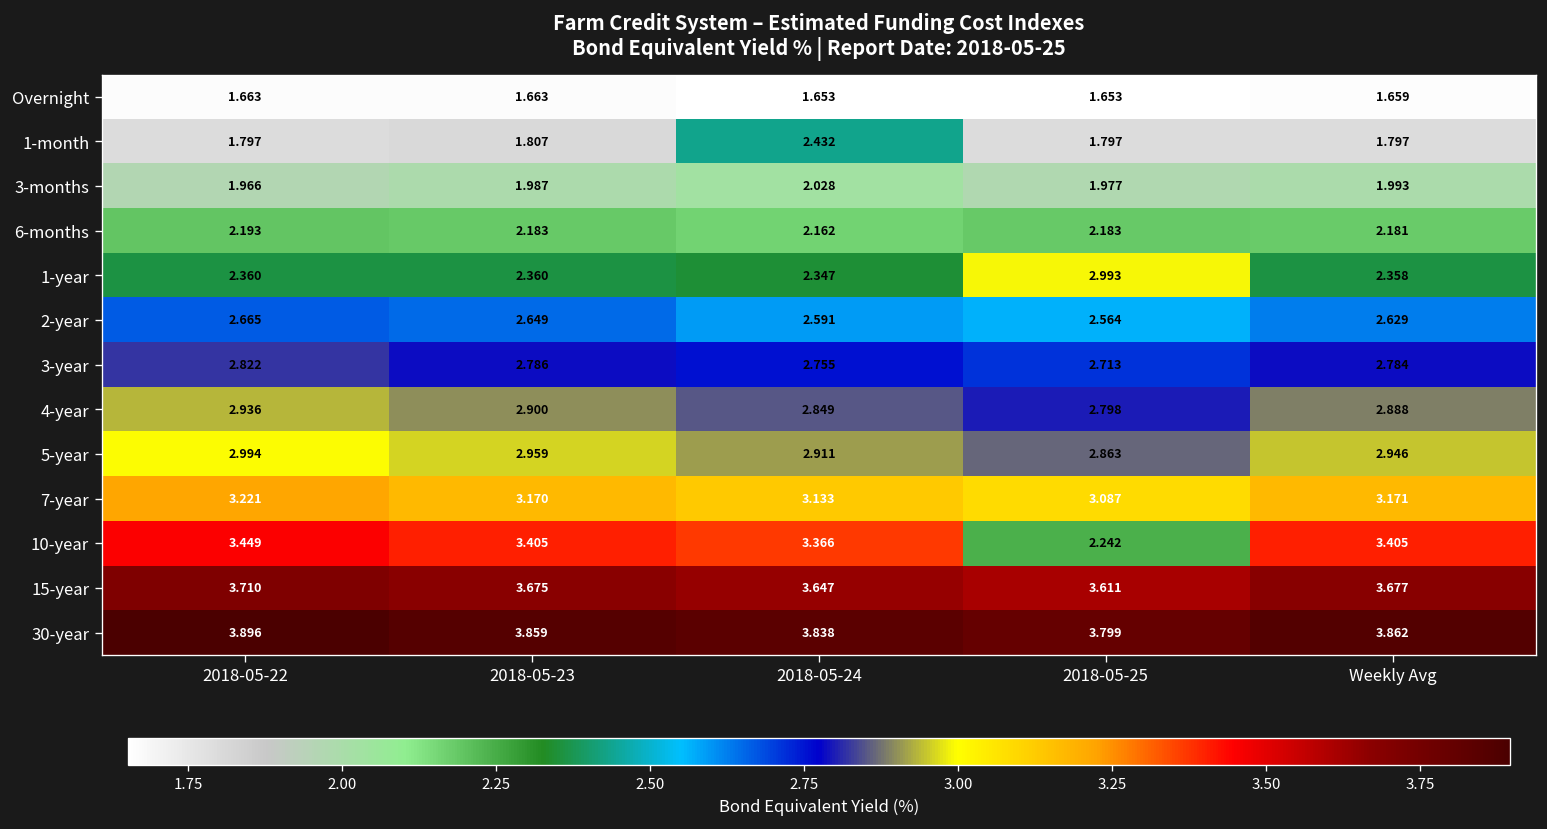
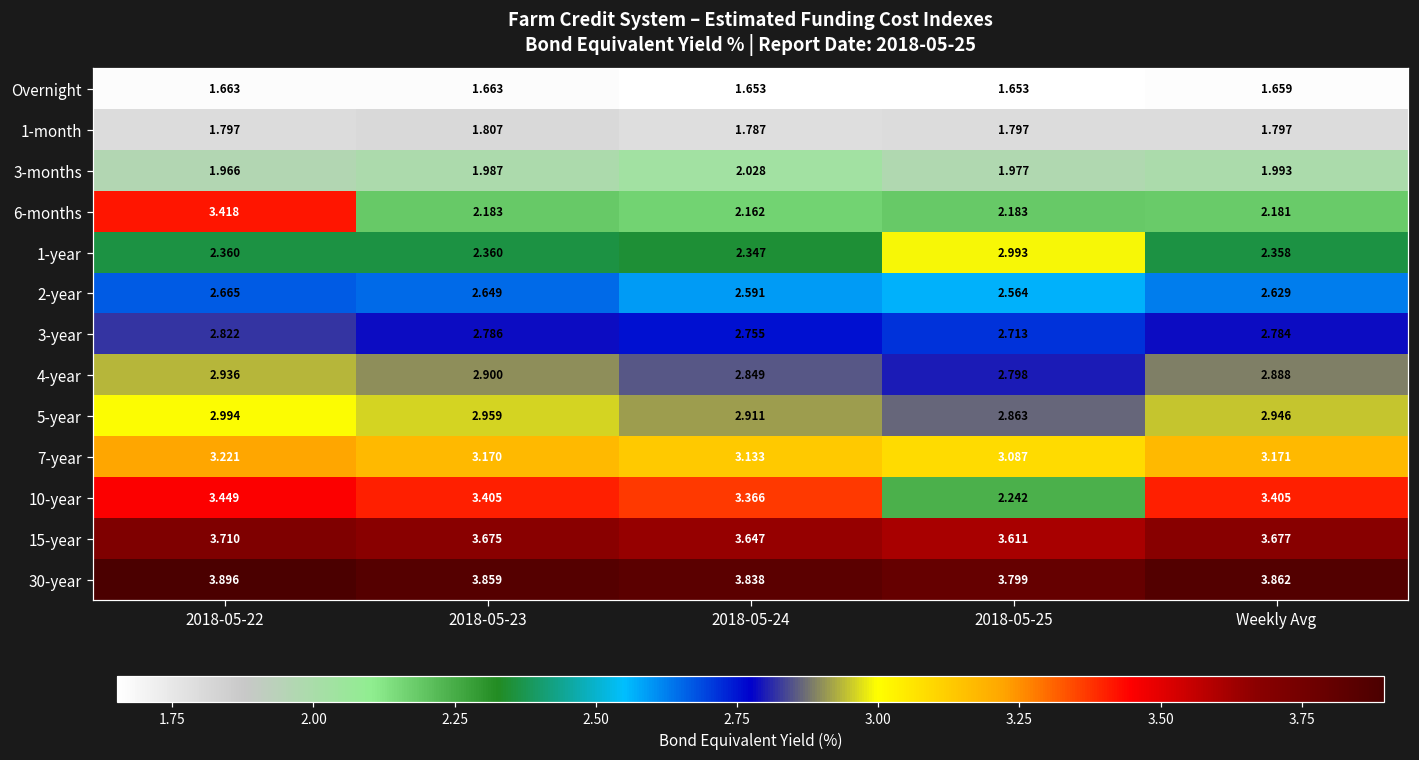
1-month, 2018-05-24: 2.432 -> 1.787
6-months, 2018-05-22: 2.193 -> 3.418
